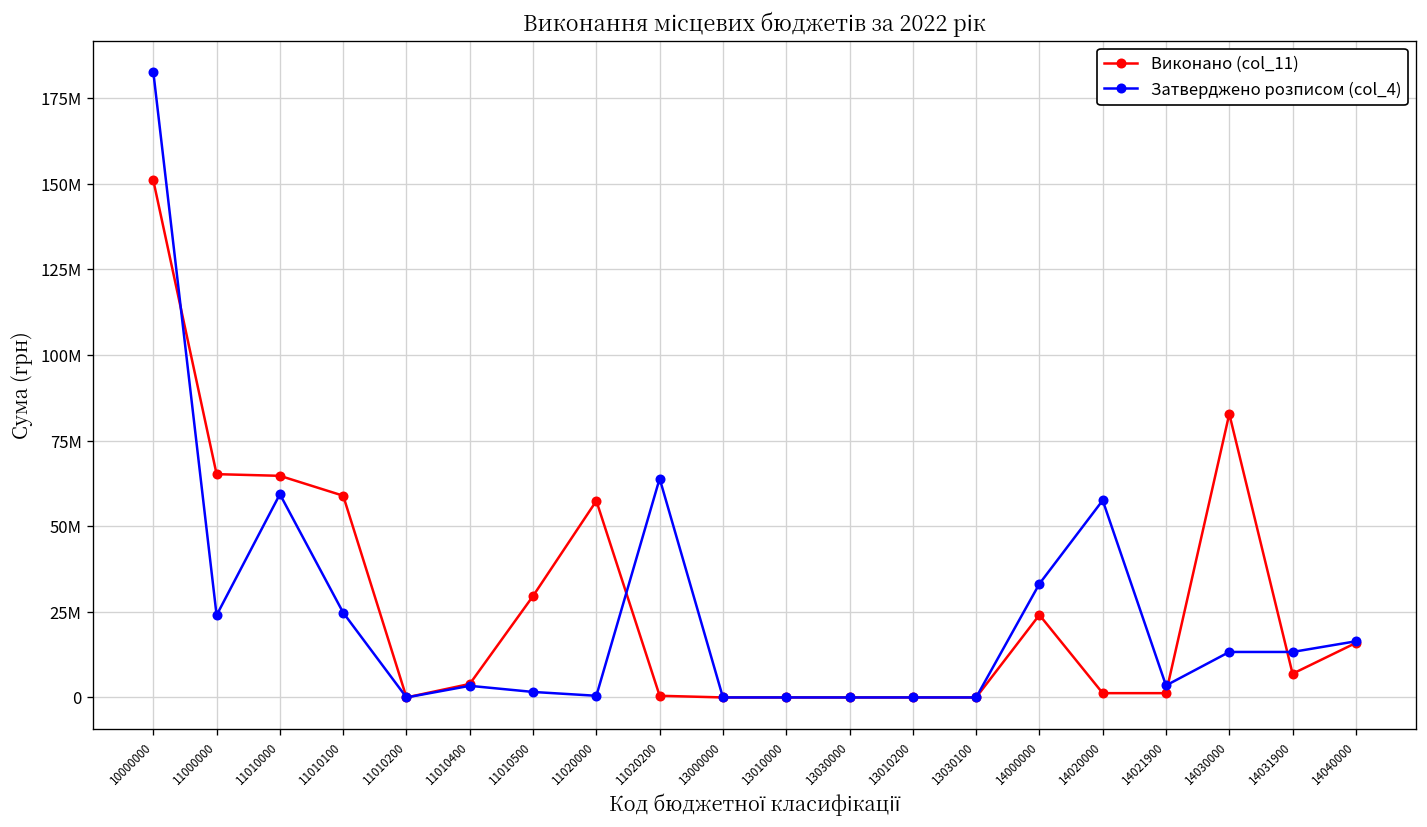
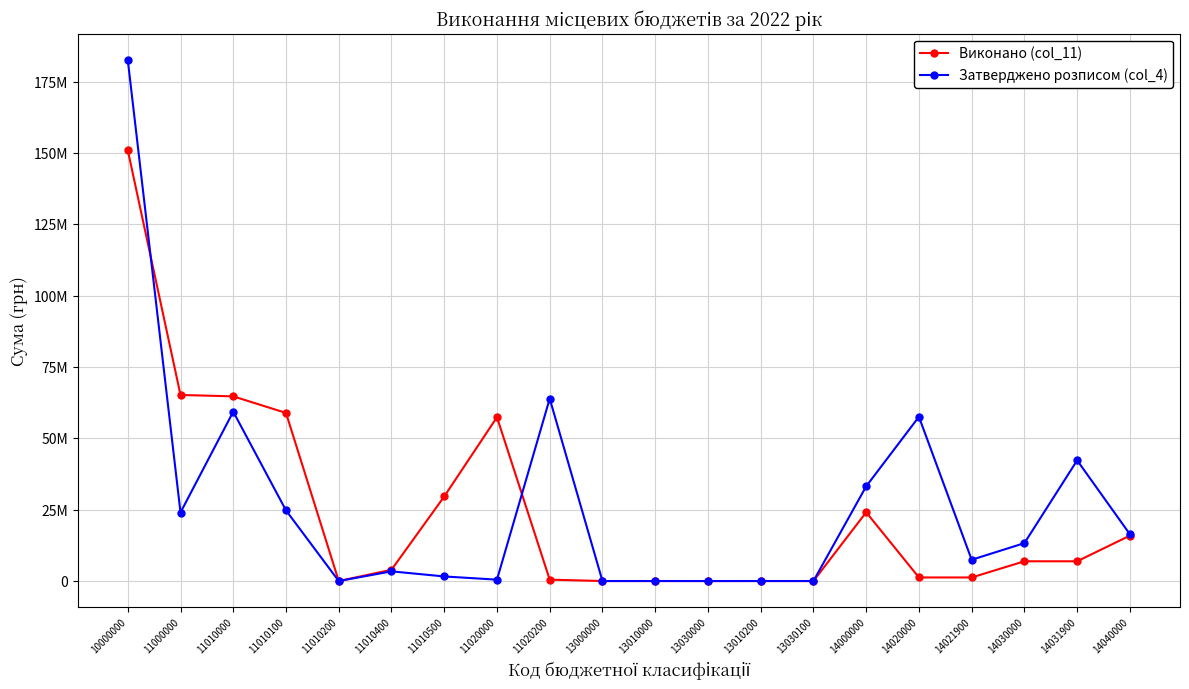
Затверджено розписом (col_4), 14021900: 4000000 -> 7000000
Виконано (col_11), 14030000: 83000000 -> 7000000
Затверджено розписом (col_4), 14031900: 13000000 -> 42000000
